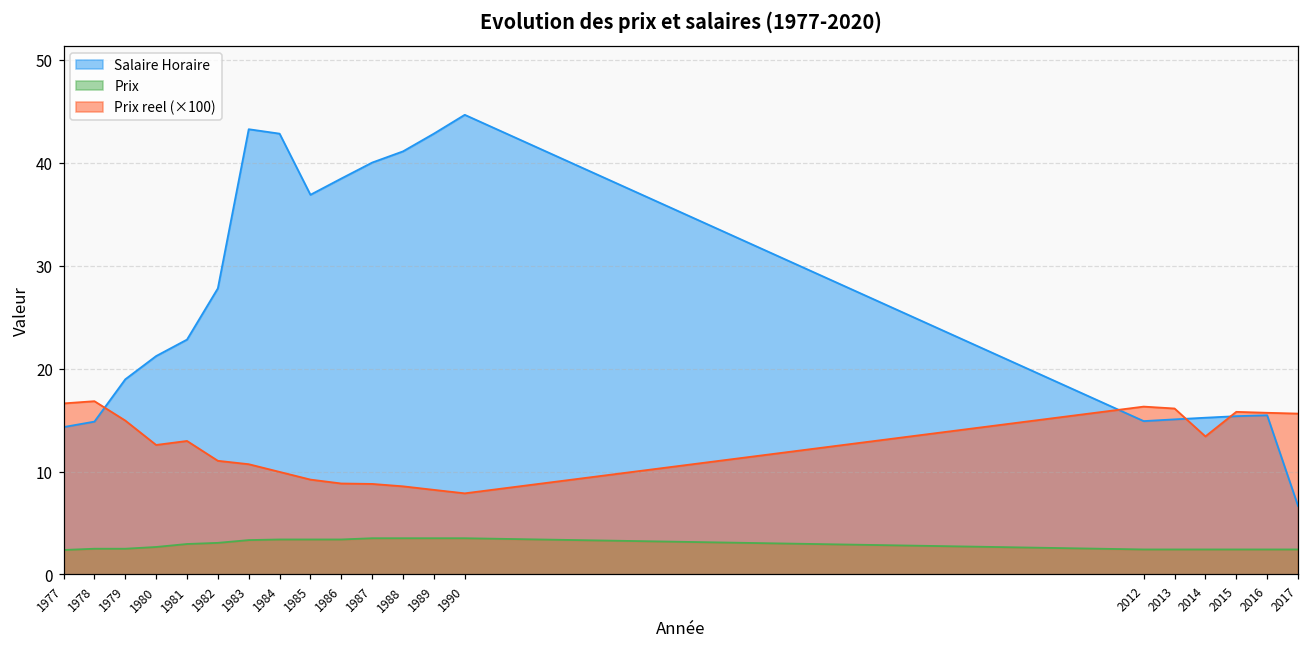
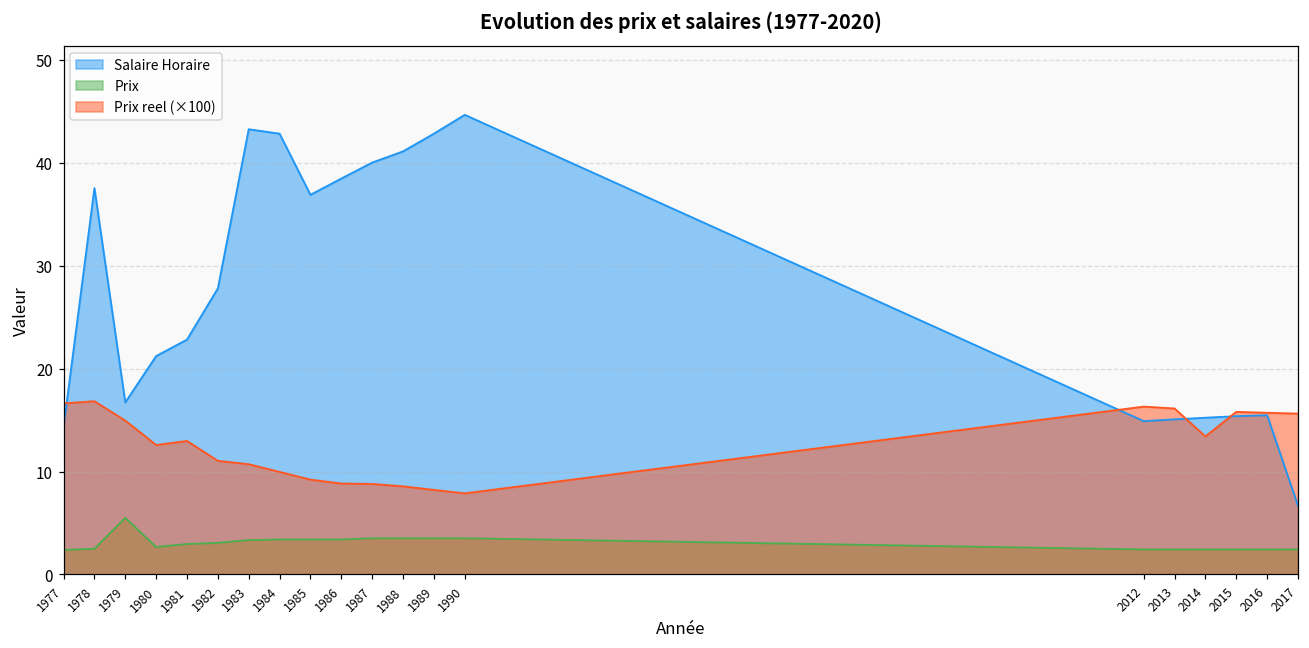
Salaire Horaire, 1978: 15 -> 38
Salaire Horaire, 1979: 19 -> 17
Prix, 1979: 3 -> 6
